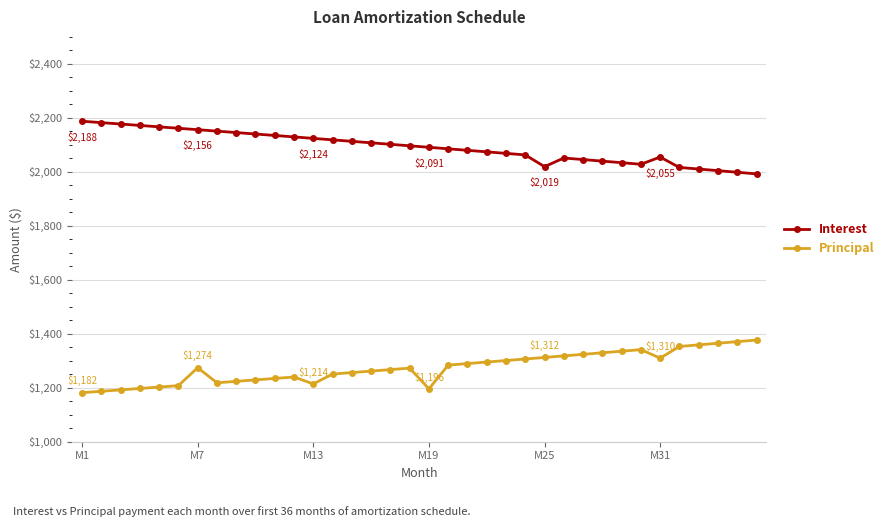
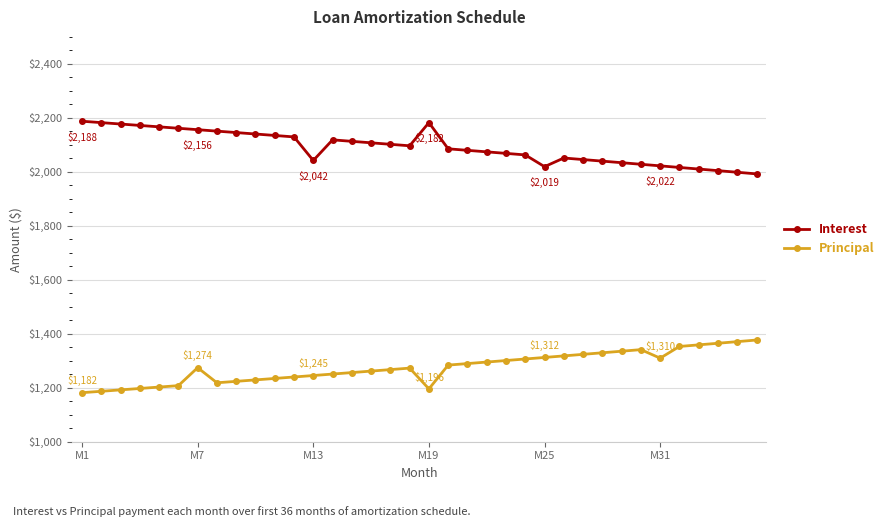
Interest, M13: $2,124 -> $2,042
Principal, M13: $1,214 -> $1,245
Interest, M19: $2,091 -> $2,182
Interest, M31: $2,055 -> $2,022
